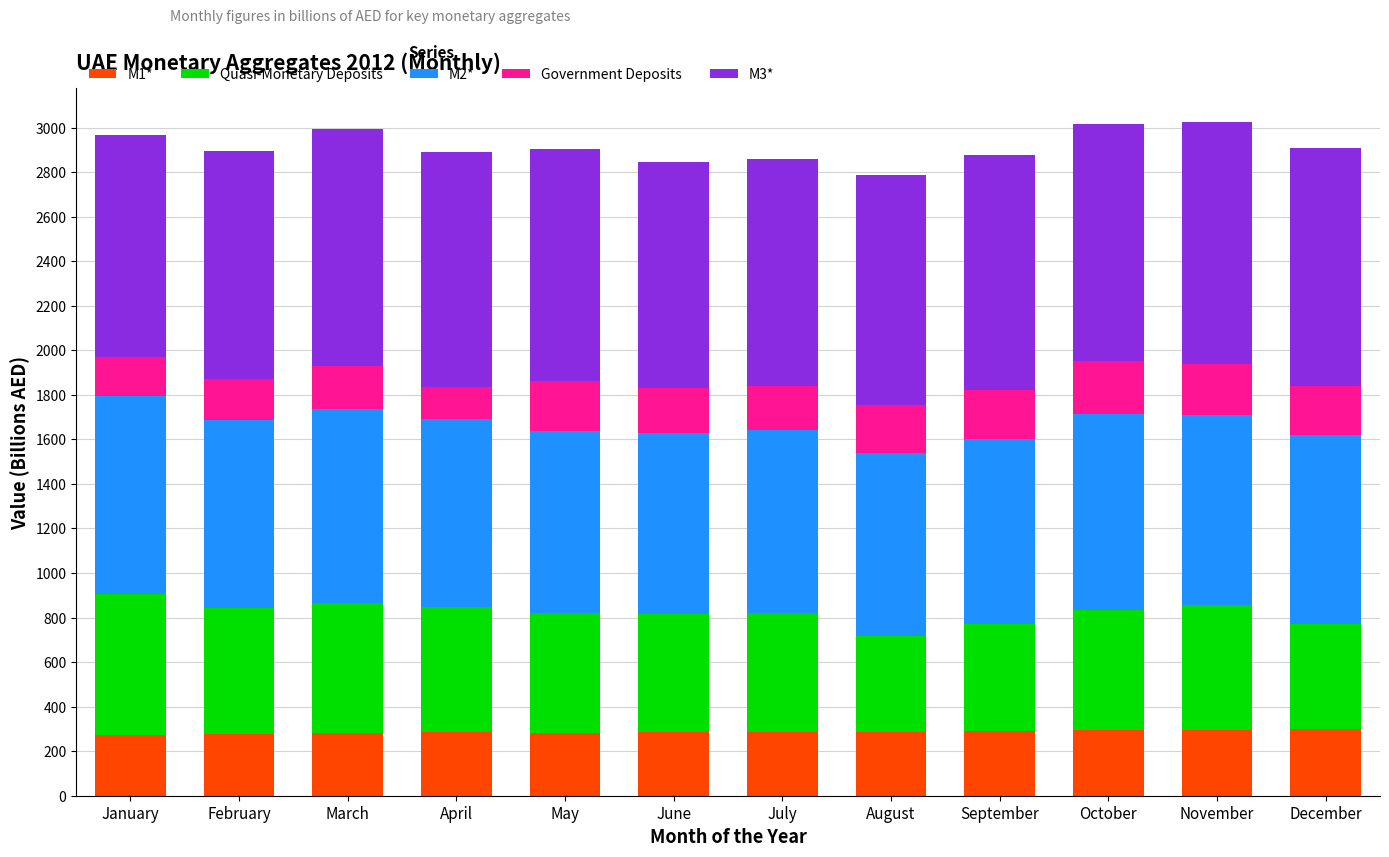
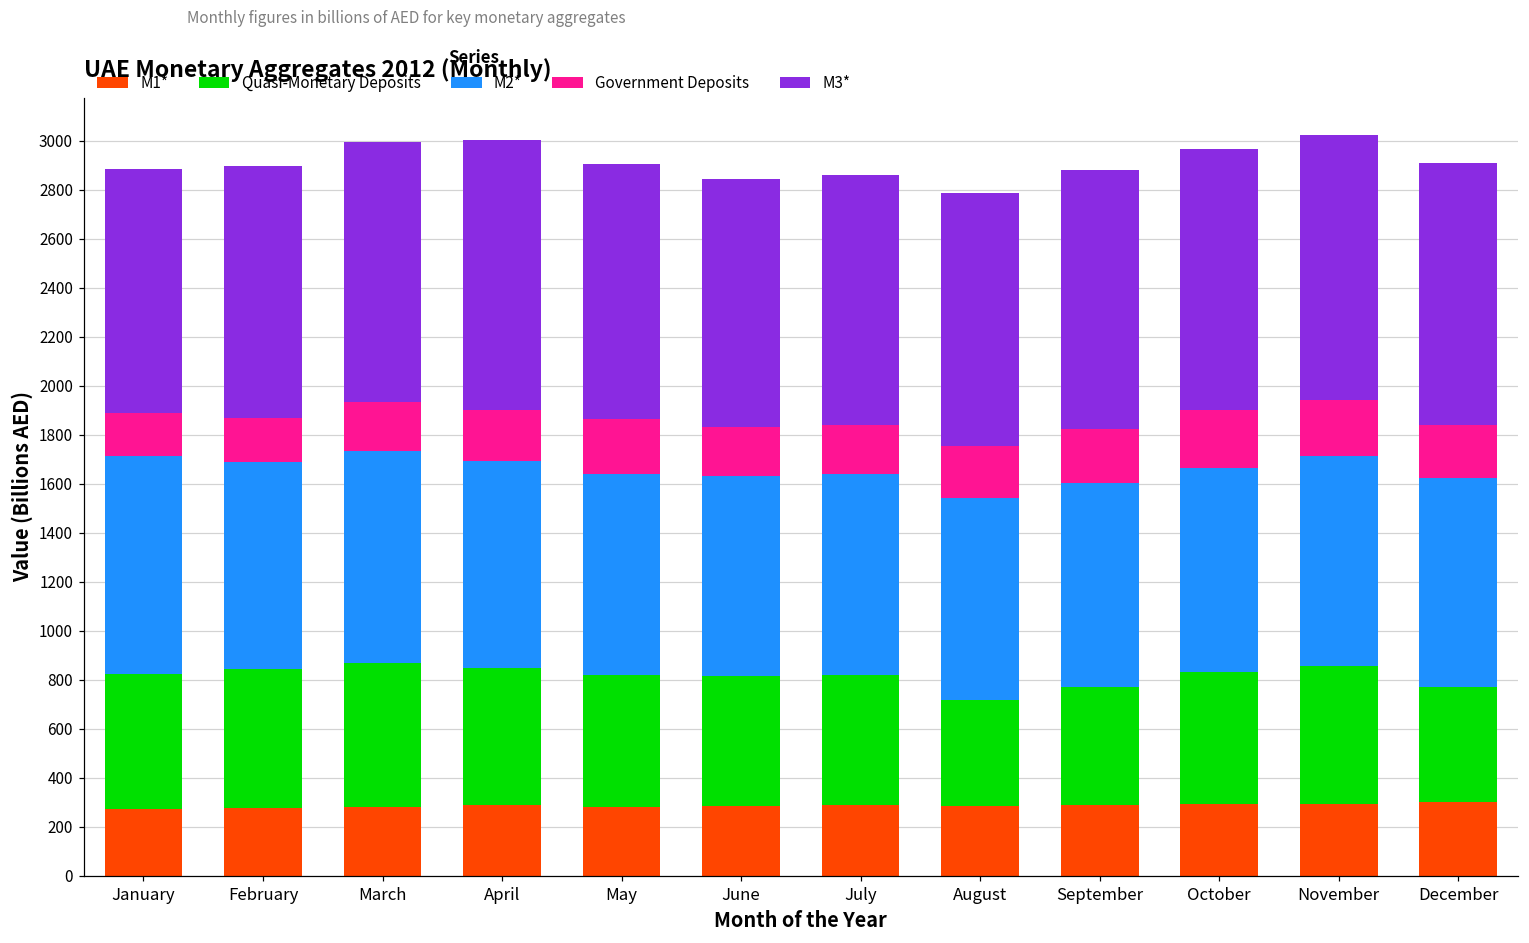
Quasi-Monetary Deposits, January: 630 -> 550
Government Deposits, April: 140 -> 210
M3*, April: 1060 -> 1100
M2*, October: 880 -> 830
